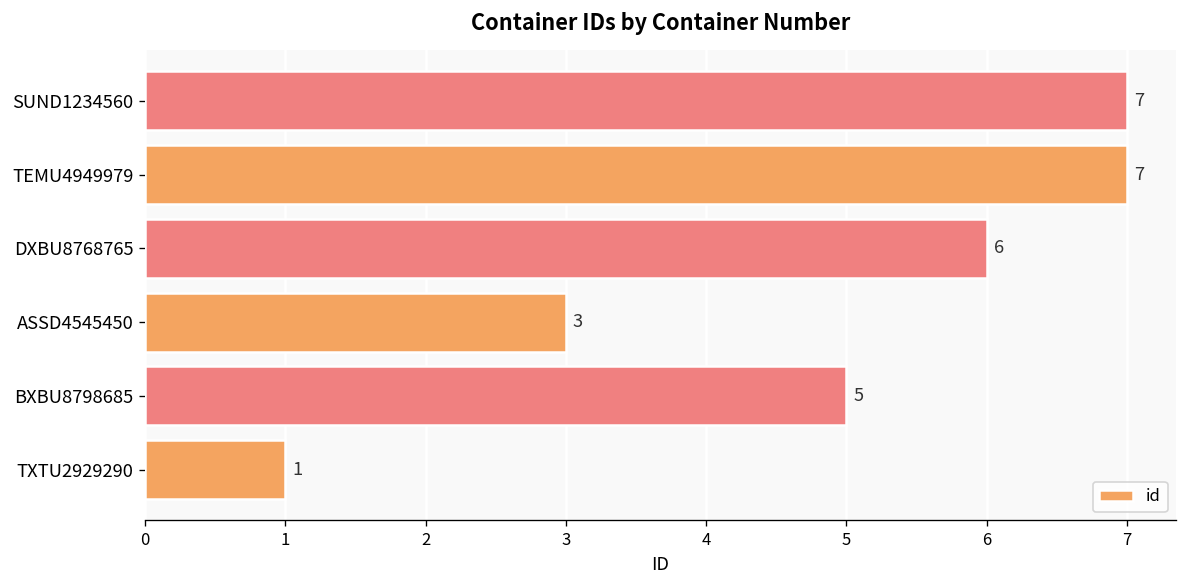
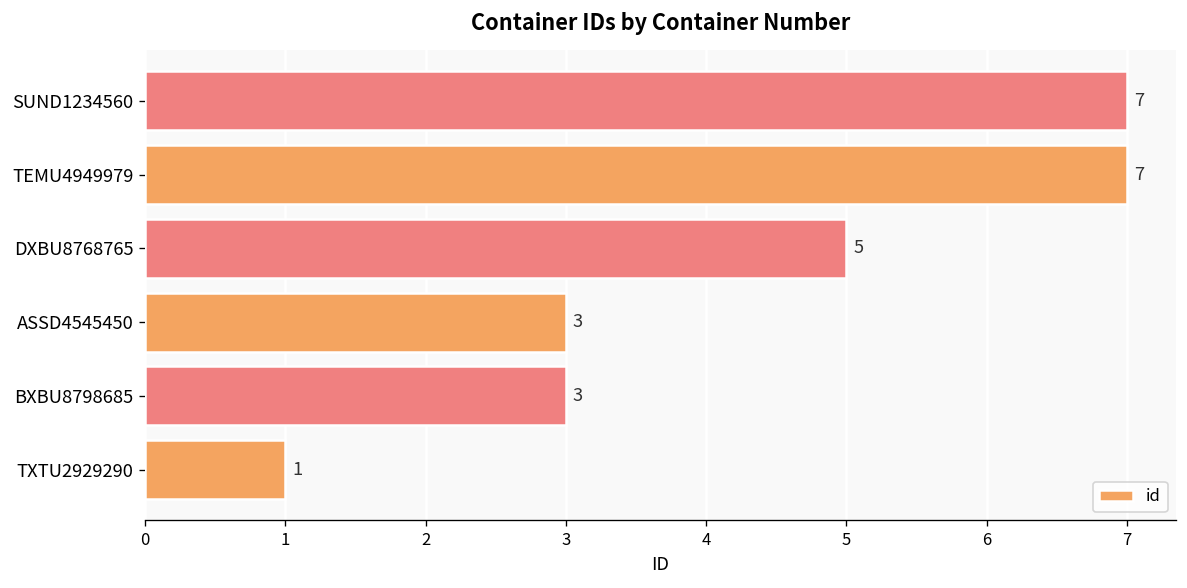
DXBU8768765: 6 -> 5
BXBU8798685: 5 -> 3
